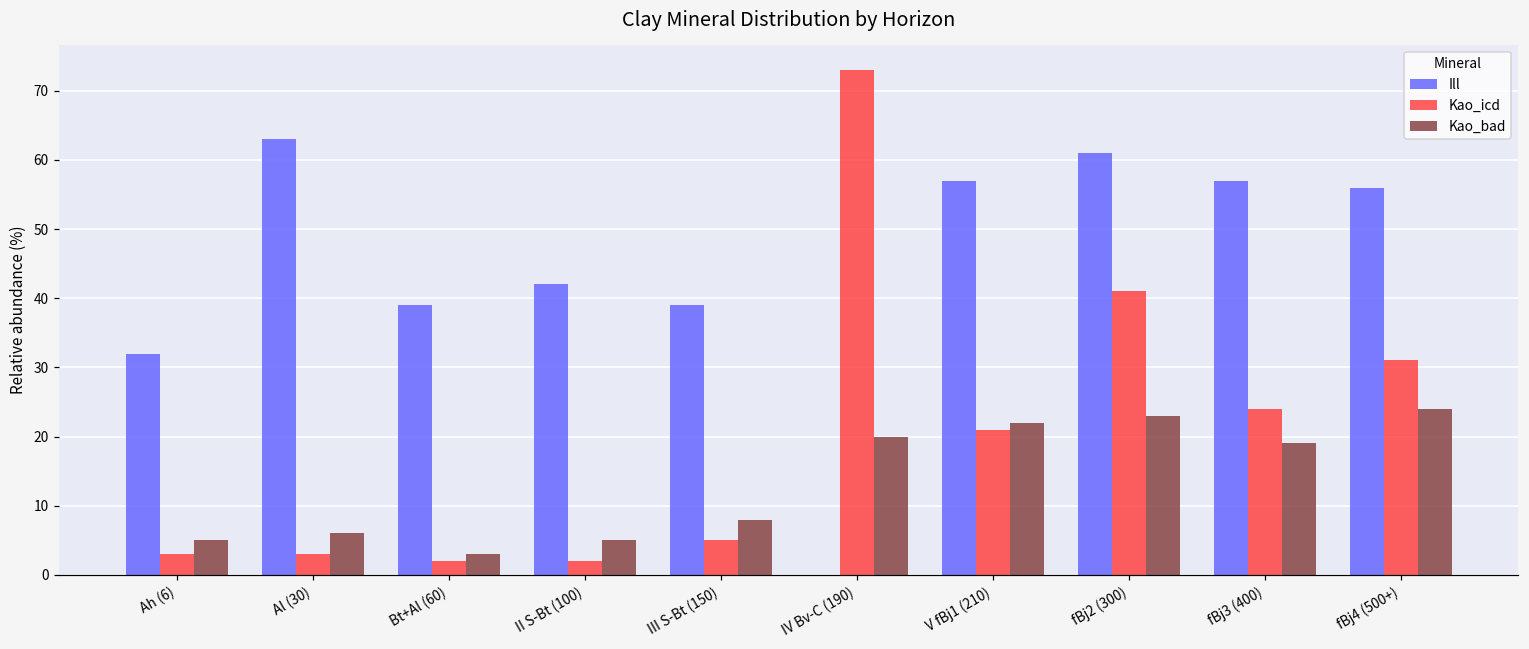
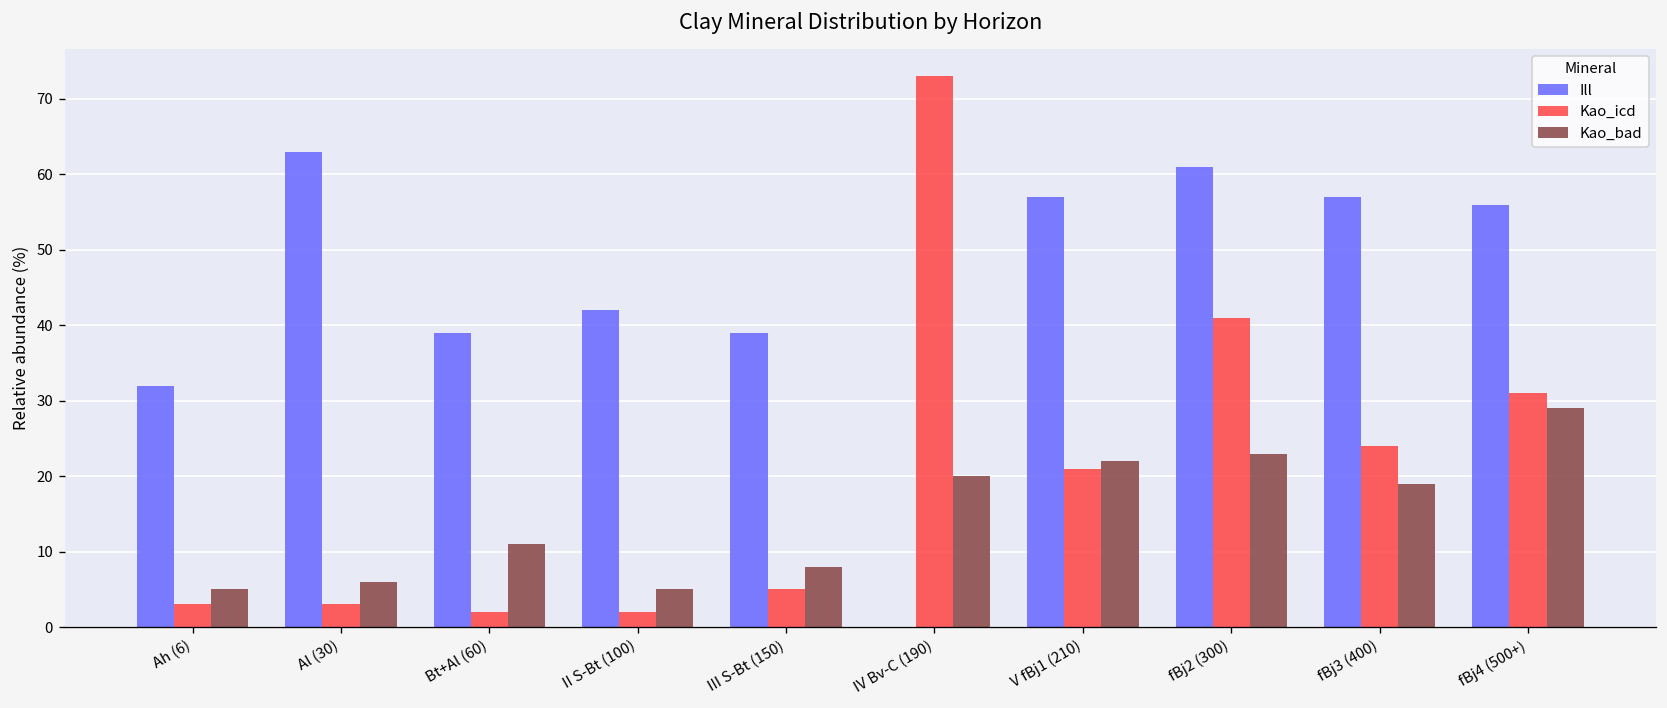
Kao_bad, Bt+Al (60): 3 -> 11
Kao_bad, fBj4 (500+): 24 -> 29
